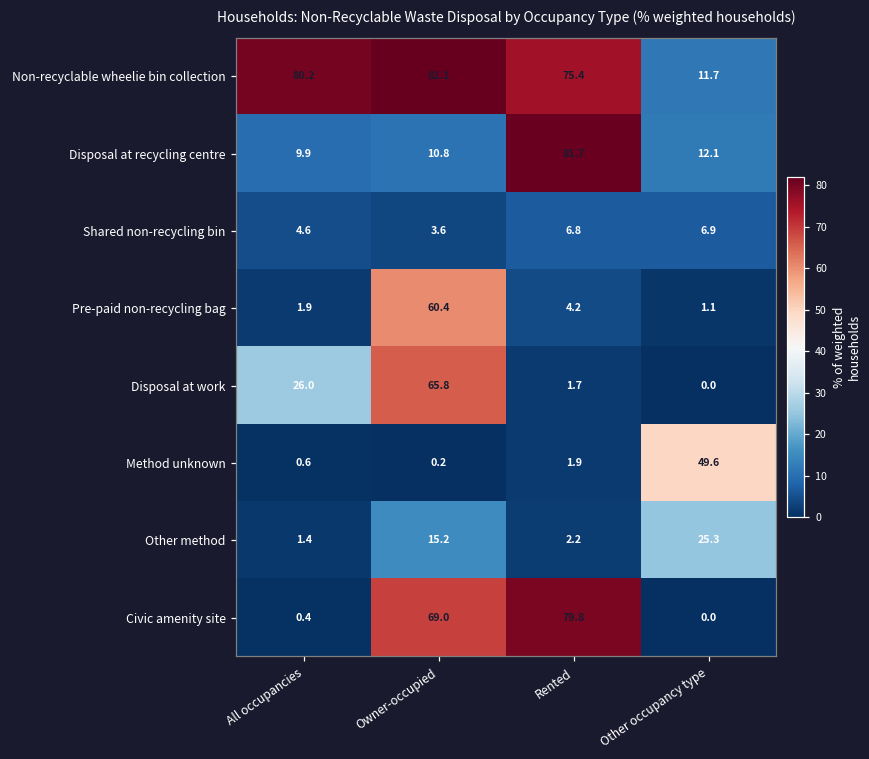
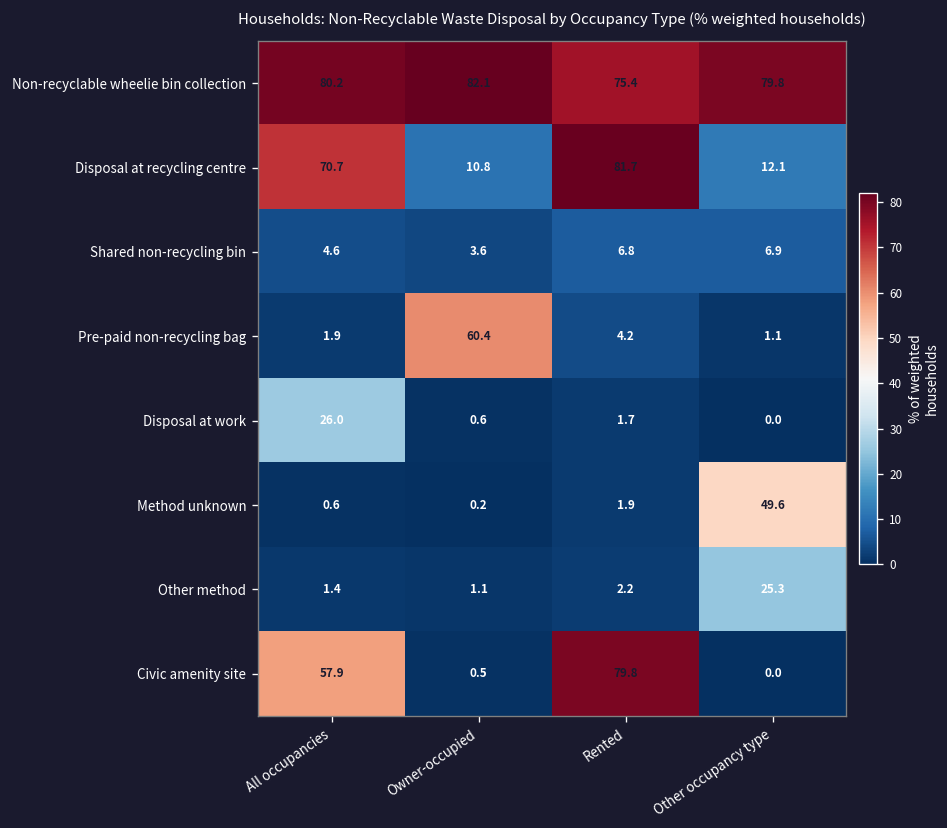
Non-recyclable wheelie bin collection, Other occupancy type: 11.7 -> 79.8
Disposal at recycling centre, All occupancies: 9.9 -> 70.7
Disposal at work, Owner-occupied: 65.8 -> 0.6
Other method, Owner-occupied: 15.2 -> 1.1
Civic amenity site, All occupancies: 0.4 -> 57.9
Civic amenity site, Owner-occupied: 69.0 -> 0.5
